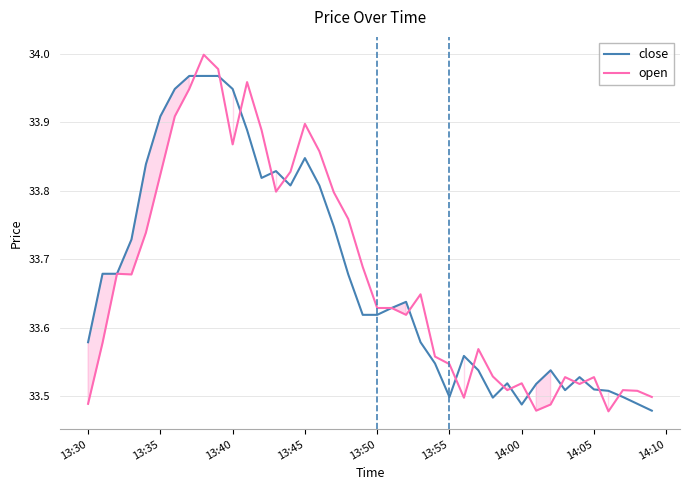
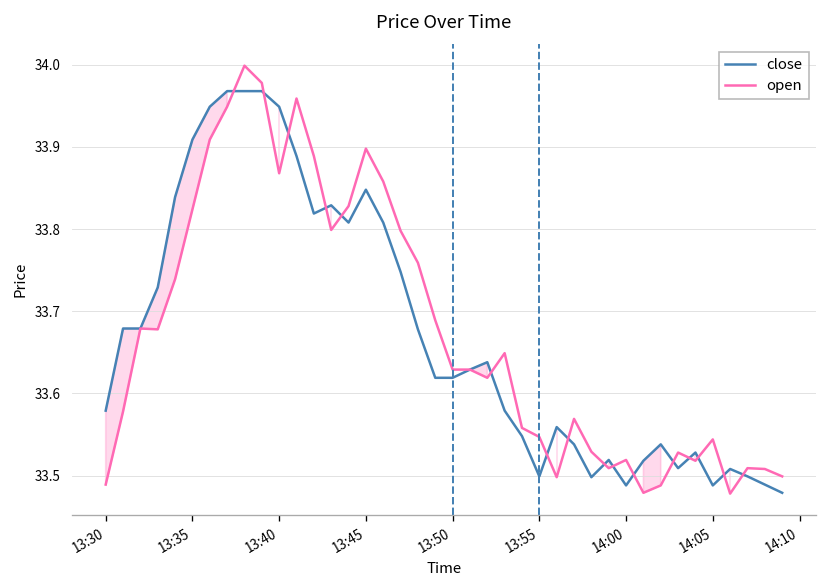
close, 14:05: 33.51 -> 33.49
open, 14:05: 33.53 -> 33.54
